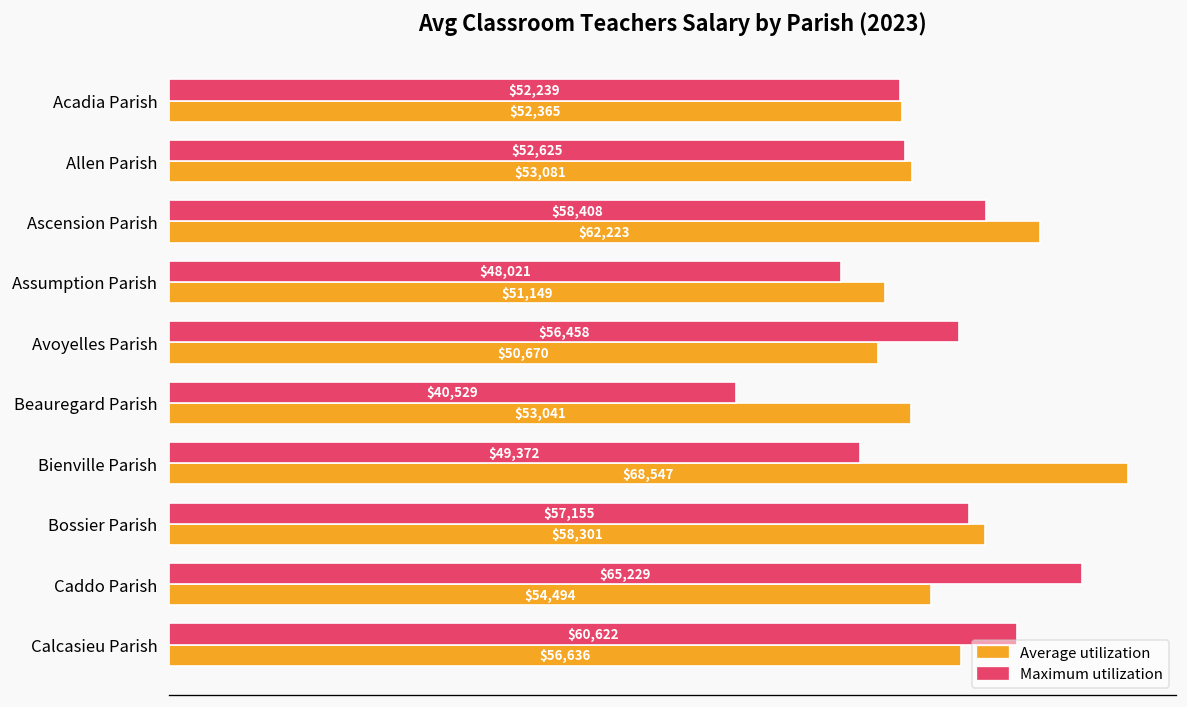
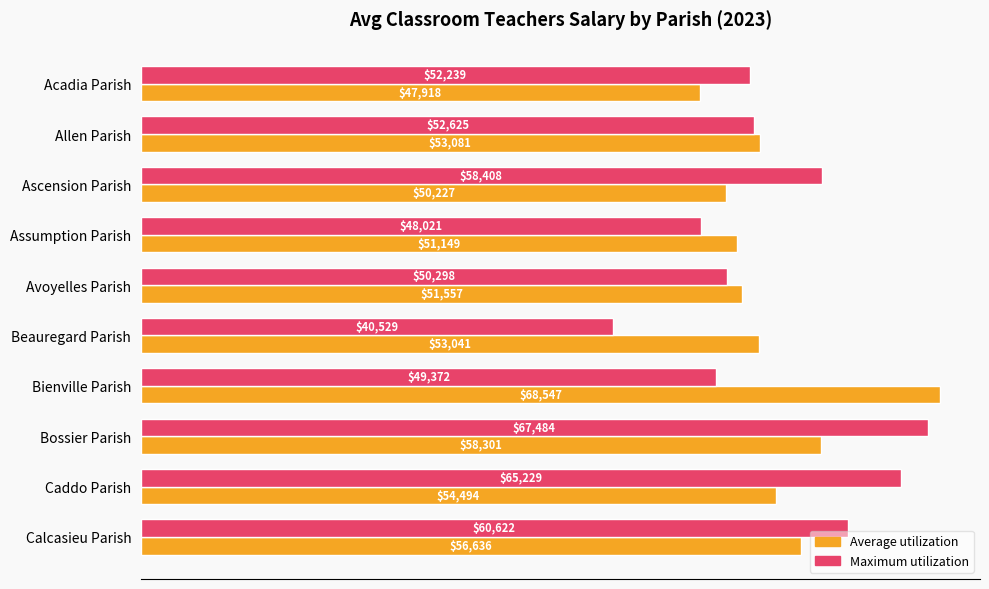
Average utilization, Acadia Parish: $52,365 -> $47,918
Average utilization, Ascension Parish: $62,223 -> $50,227
Maximum utilization, Avoyelles Parish: $56,458 -> $50,298
Average utilization, Avoyelles Parish: $50,670 -> $51,557
Maximum utilization, Bossier Parish: $57,155 -> $67,484
